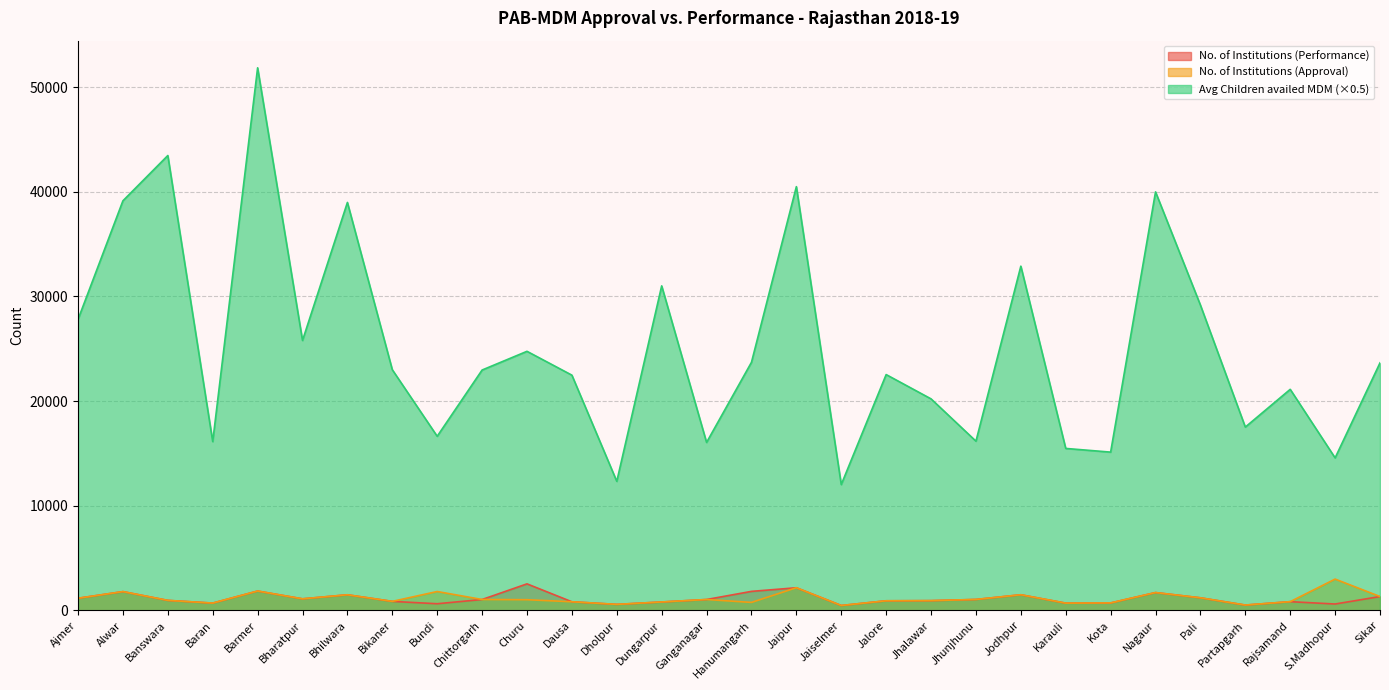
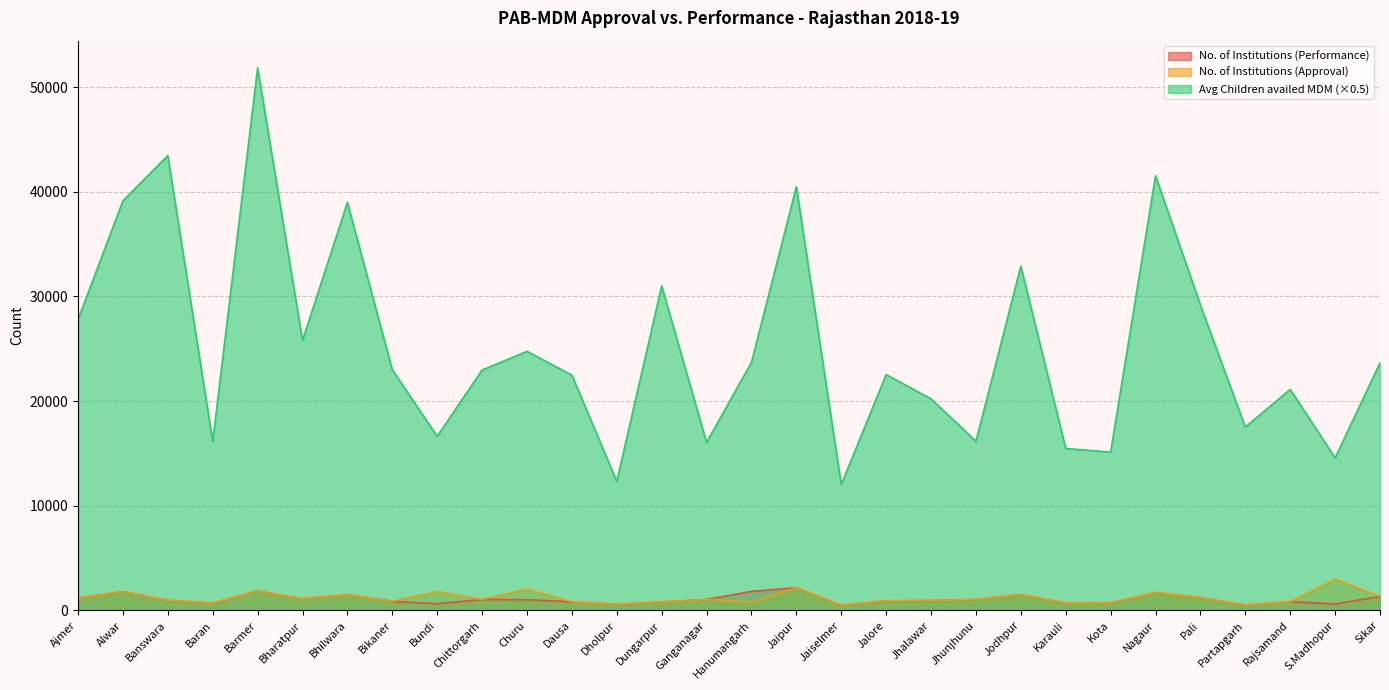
No. of Institutions (Performance), Churu: 2500 -> 1000
No. of Institutions (Approval), Churu: 1000 -> 2000
Avg Children availed MDM (×0.5), Nagaur: 40000 -> 41500
